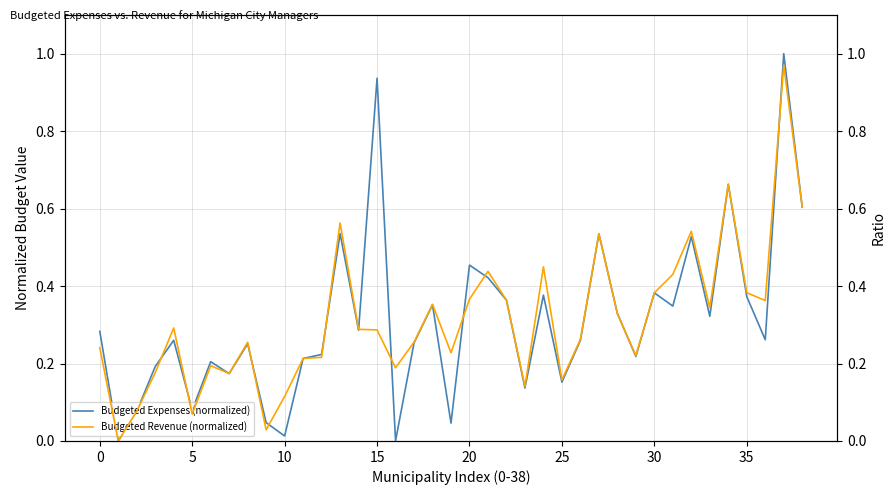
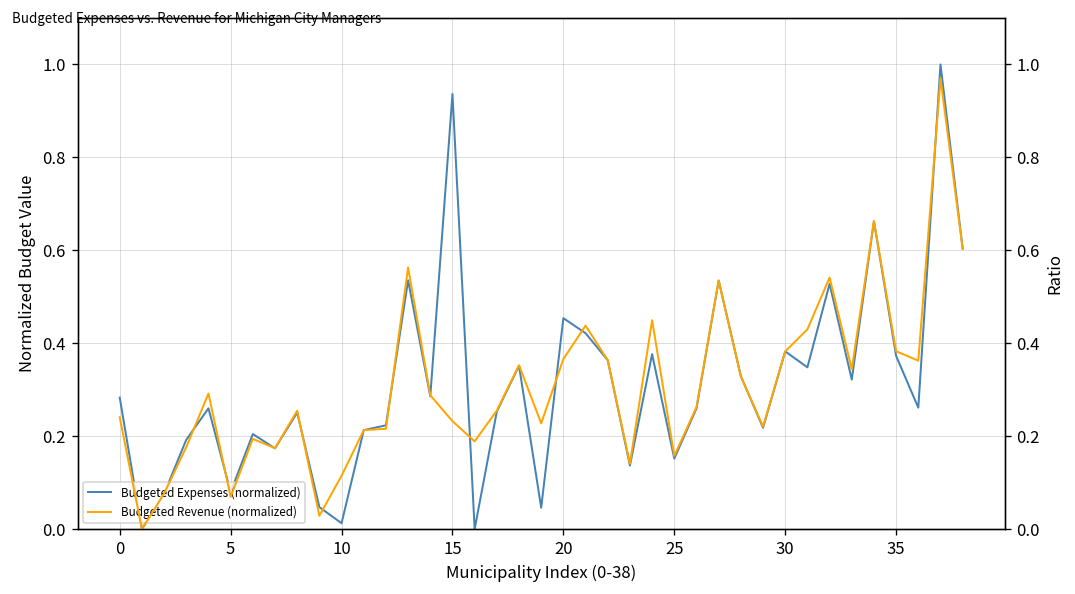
Budgeted Revenue (normalized), 15: 0.29 -> 0.23
